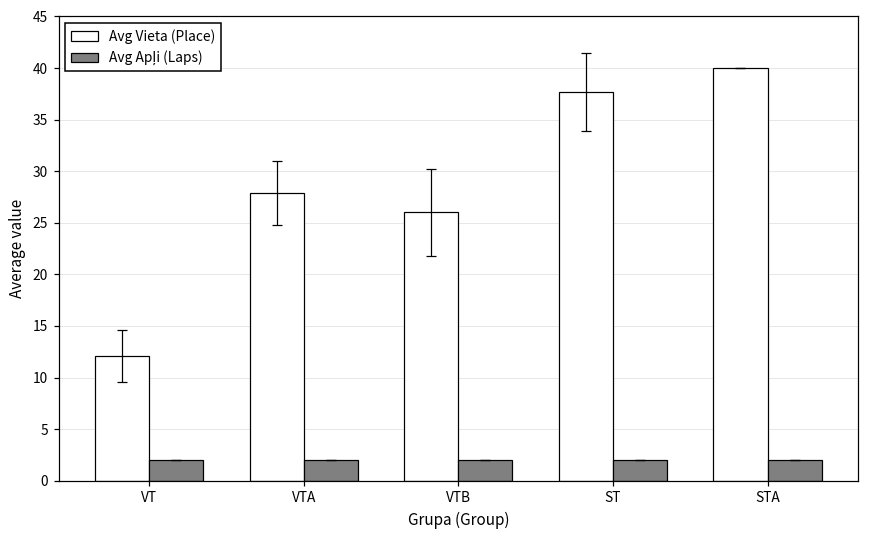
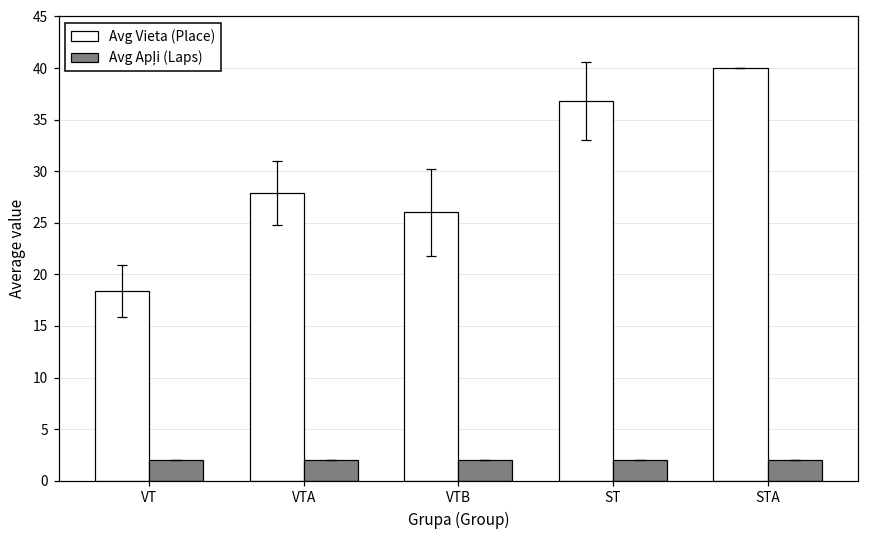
Avg Vieta (Place), VT: 12 -> 18
Avg Vieta (Place), ST: 38 -> 37
